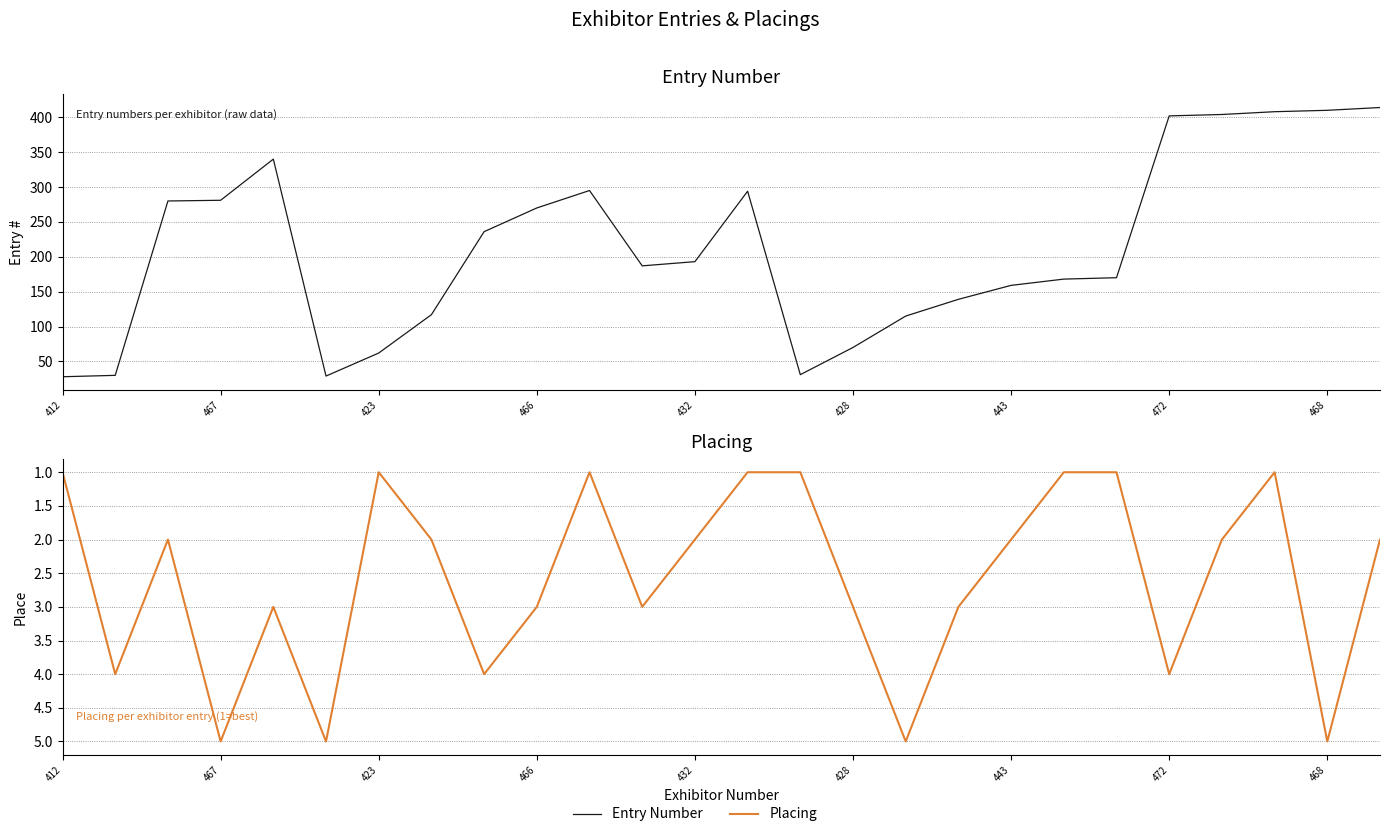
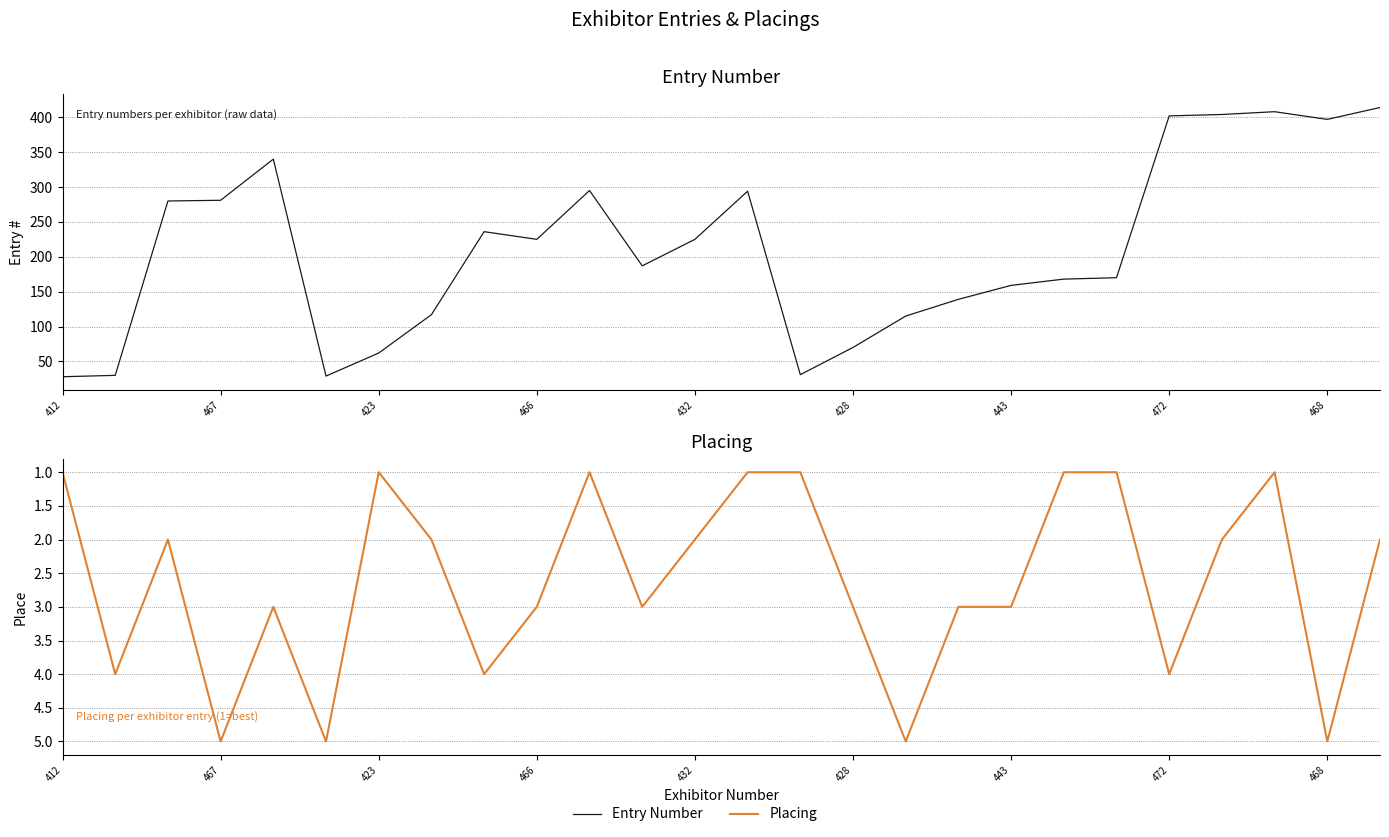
Entry Number, 466: 270 -> 230
Entry Number, 432: 190 -> 230
Entry Number, 468: 410 -> 400
Placing, 443: 2 -> 3
